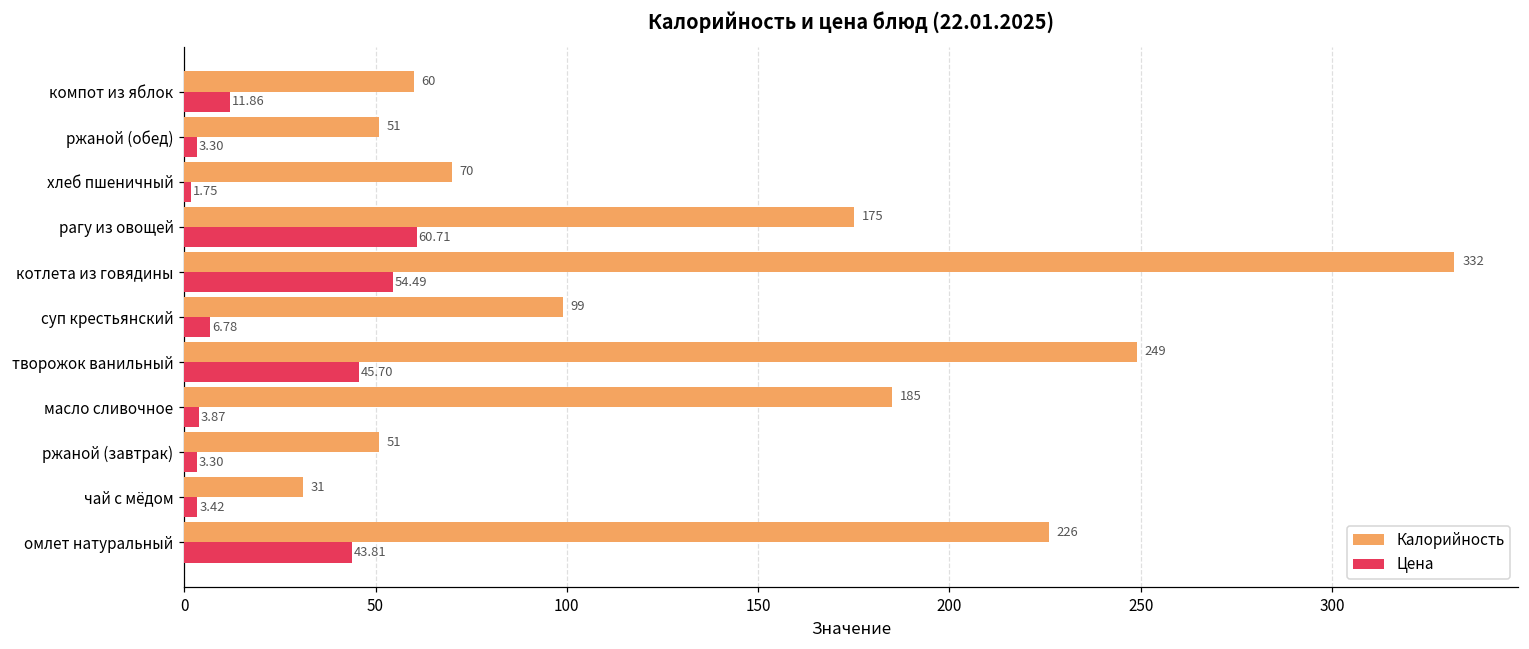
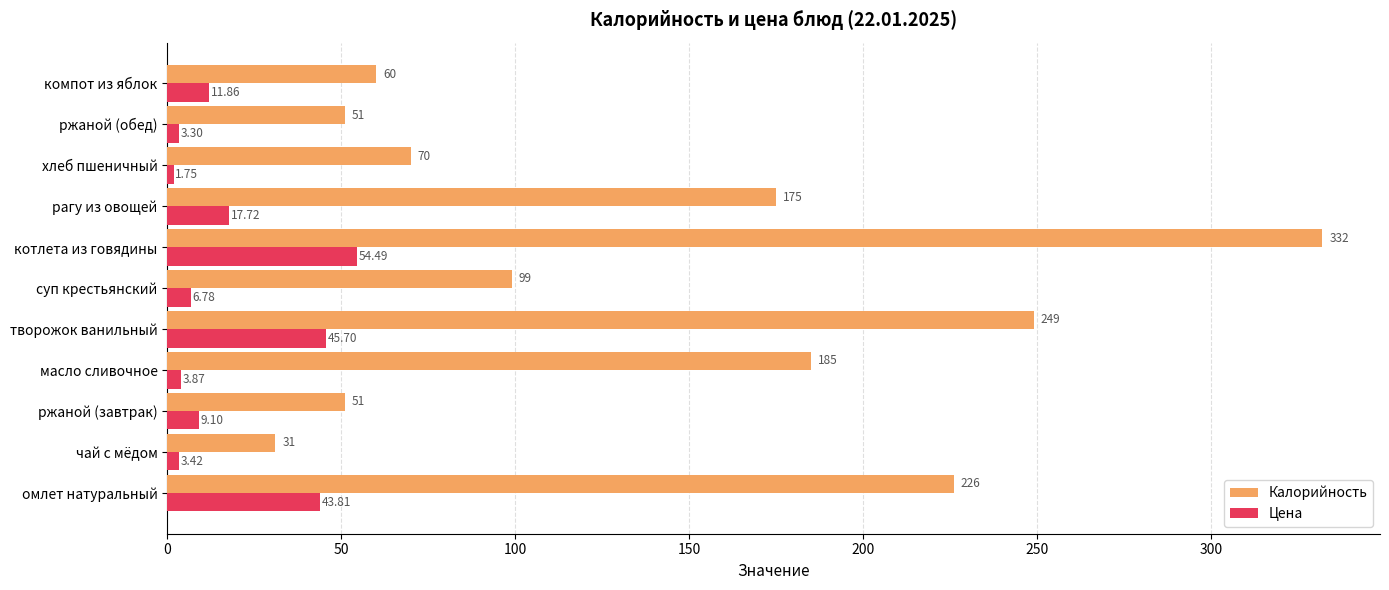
Цена, рагу из овощей: 60.71 -> 17.72
Цена, ржаной (завтрак): 3.30 -> 9.10
